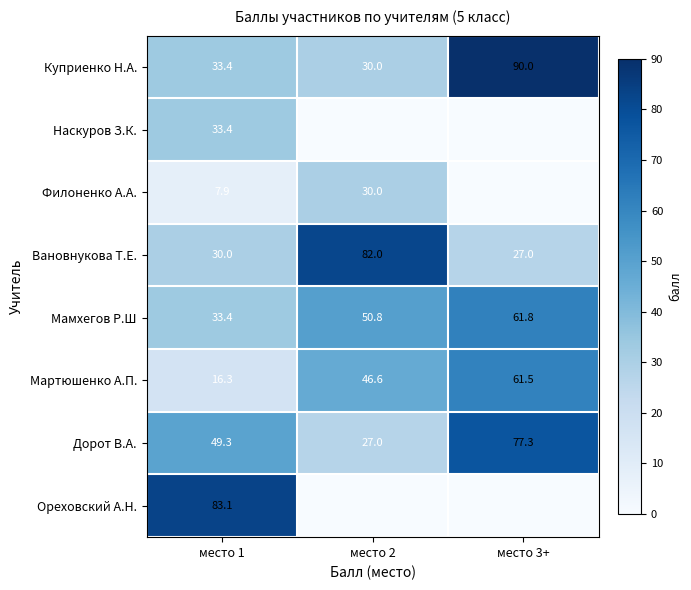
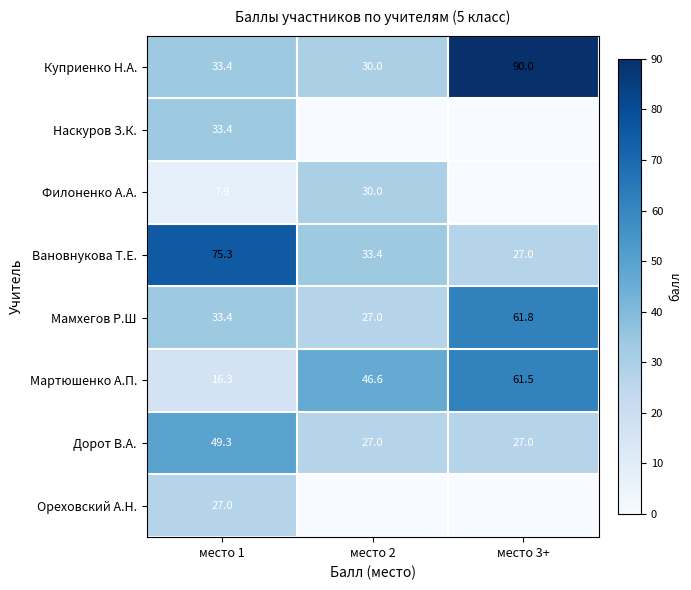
Вановнукова Т.Е., место 1: 30.0 -> 75.3
Вановнукова Т.Е., место 2: 82.0 -> 33.4
Мамхегов Р.Ш, место 2: 50.8 -> 27.0
Дорот В.А., место 3+: 77.3 -> 27.0
Ореховский А.Н., место 1: 83.1 -> 27.0
